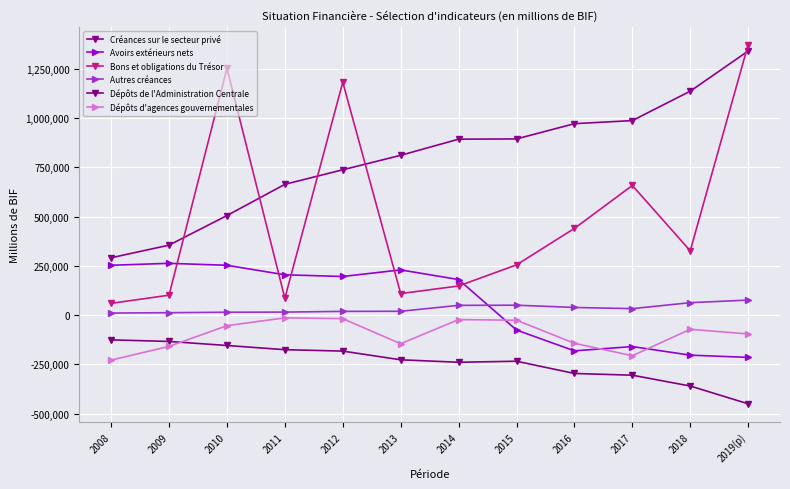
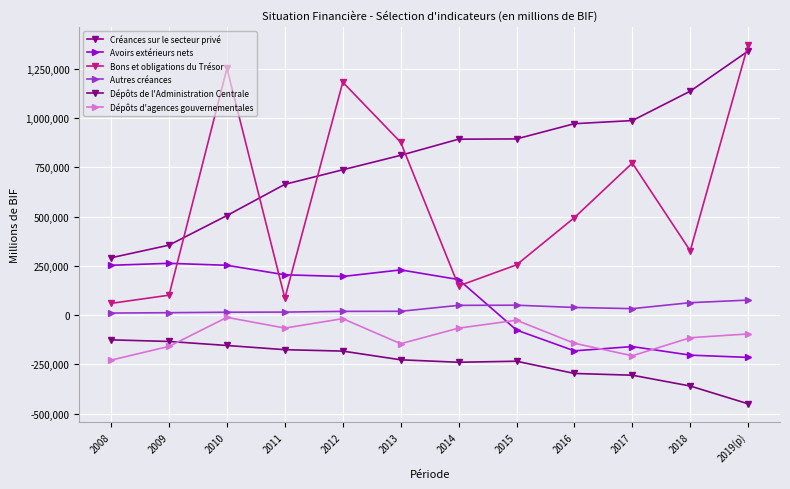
Dépôts d'agences gouvernementales, 2010: -50,000 -> -10,000
Dépôts d'agences gouvernementales, 2011: -10,000 -> -70,000
Bons et obligations du Trésor, 2013: 110,000 -> 880,000
Dépôts d'agences gouvernementales, 2014: -20,000 -> -70,000
Bons et obligations du Trésor, 2016: 440,000 -> 490,000
Bons et obligations du Trésor, 2017: 660,000 -> 770,000
Dépôts d'agences gouvernementales, 2018: -70,000 -> -120,000
